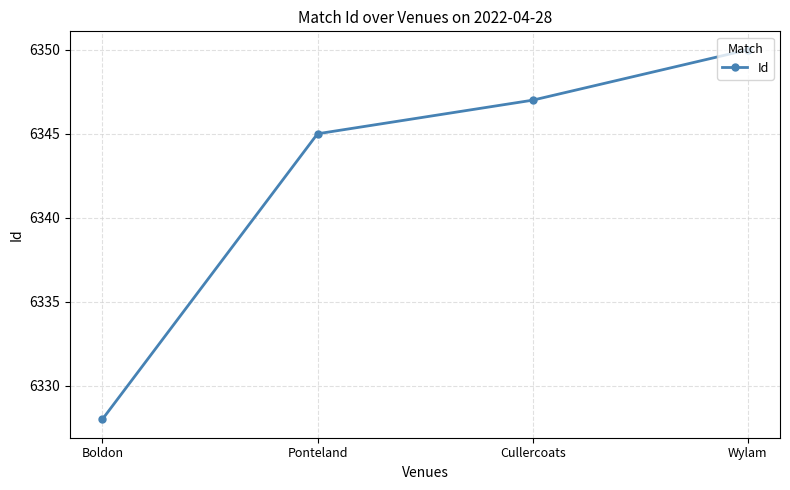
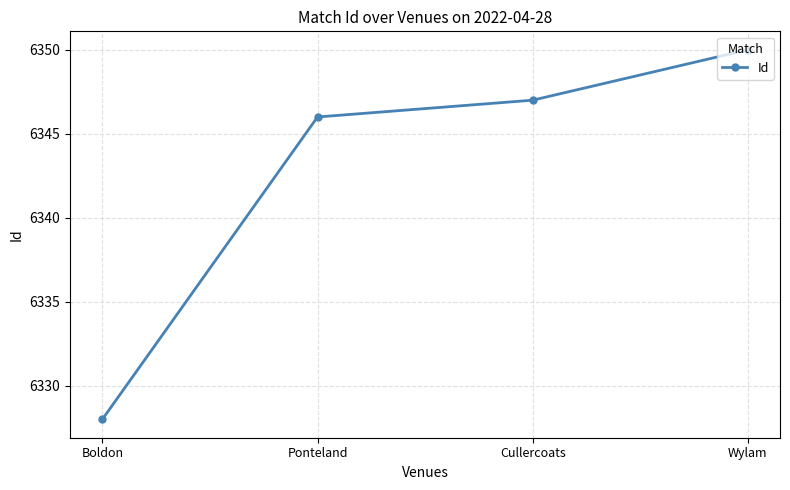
Ponteland: 6345 -> 6346
